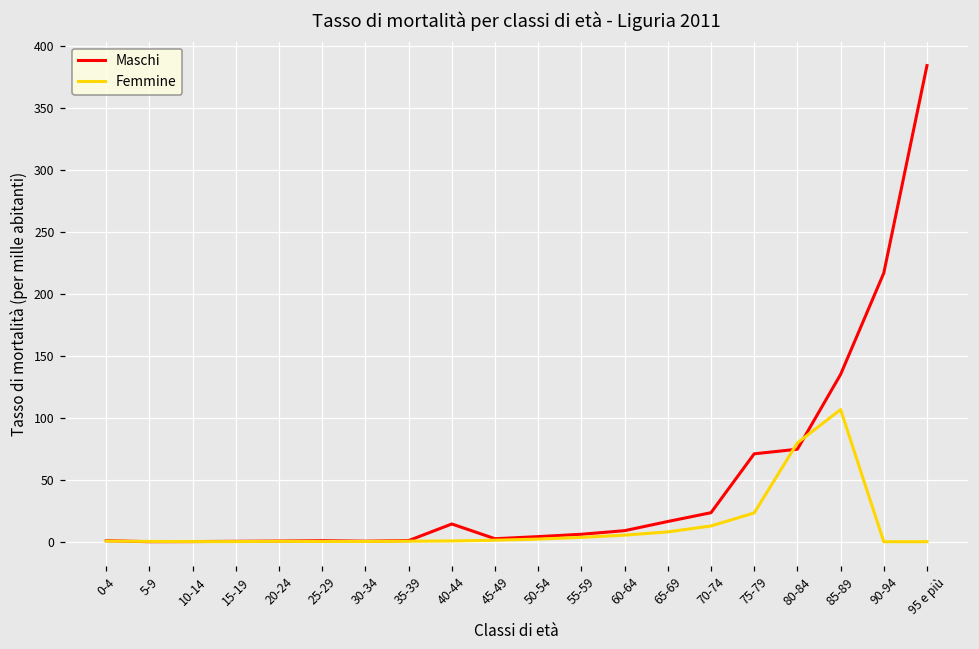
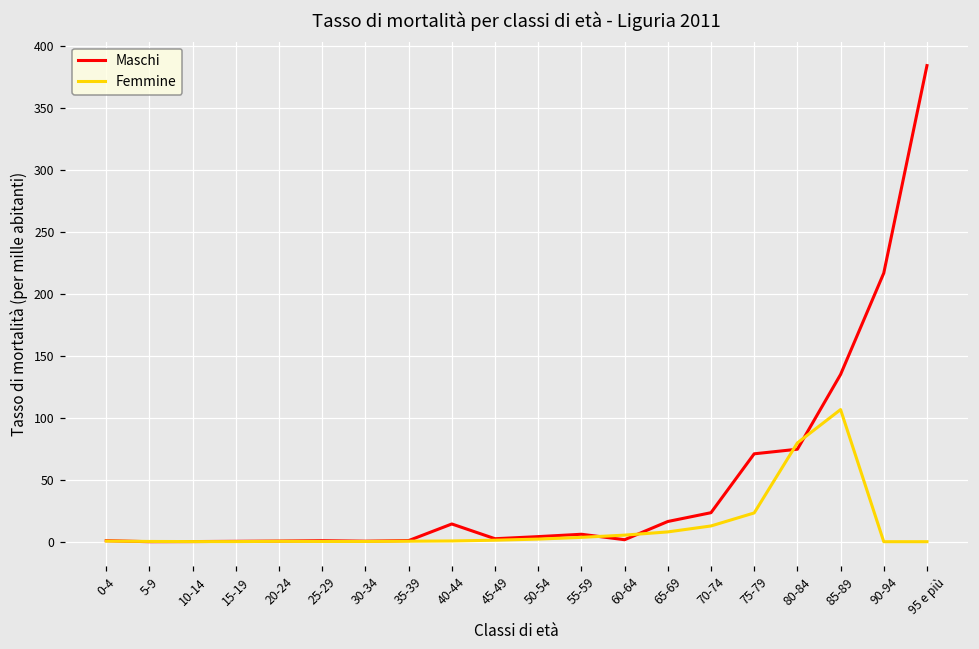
Maschi, 60-64: 9 -> 2
